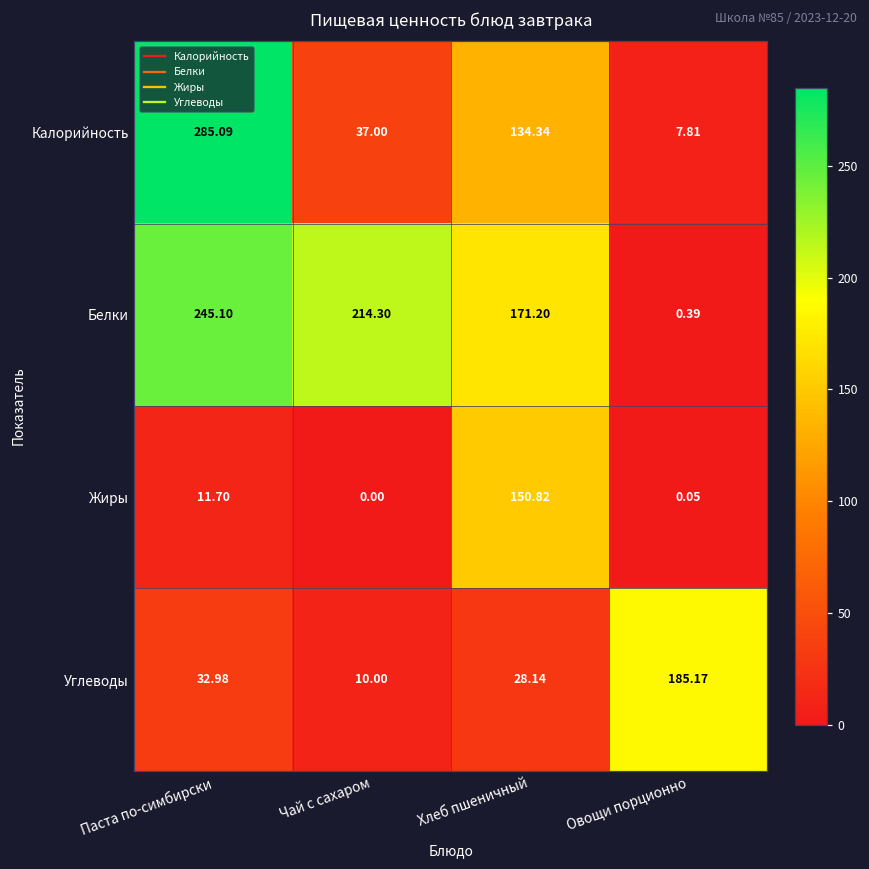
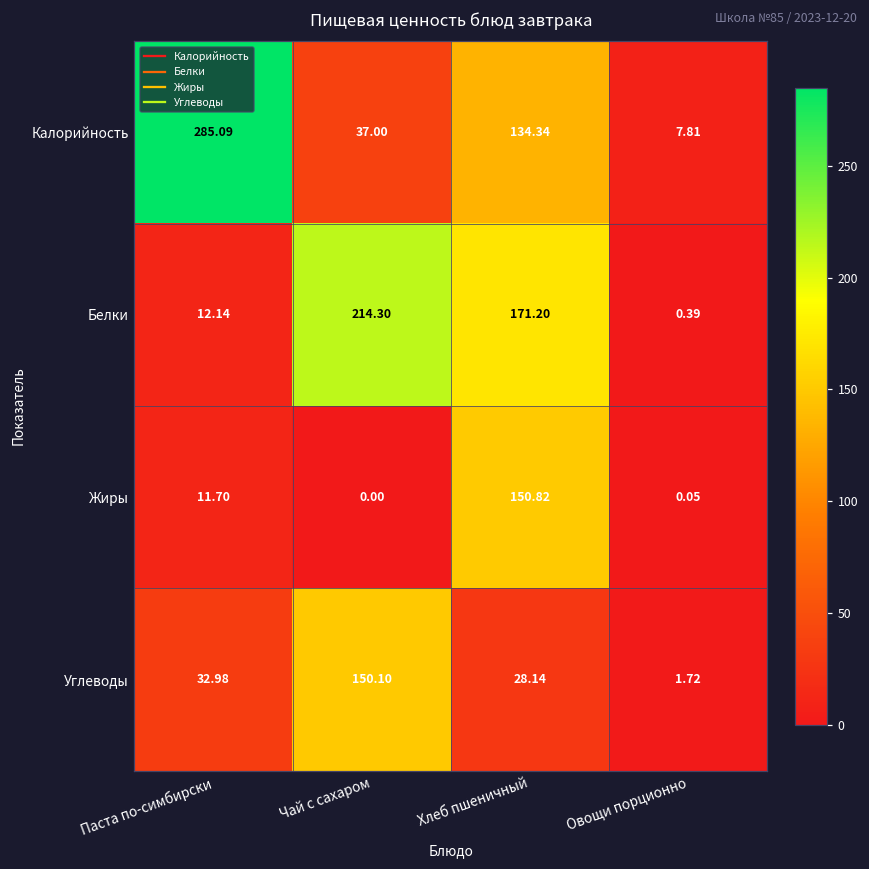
Белки, Паста по-симбирски: 245.10 -> 12.14
Углеводы, Чай с сахаром: 10.00 -> 150.10
Углеводы, Овощи порционно: 185.17 -> 1.72
